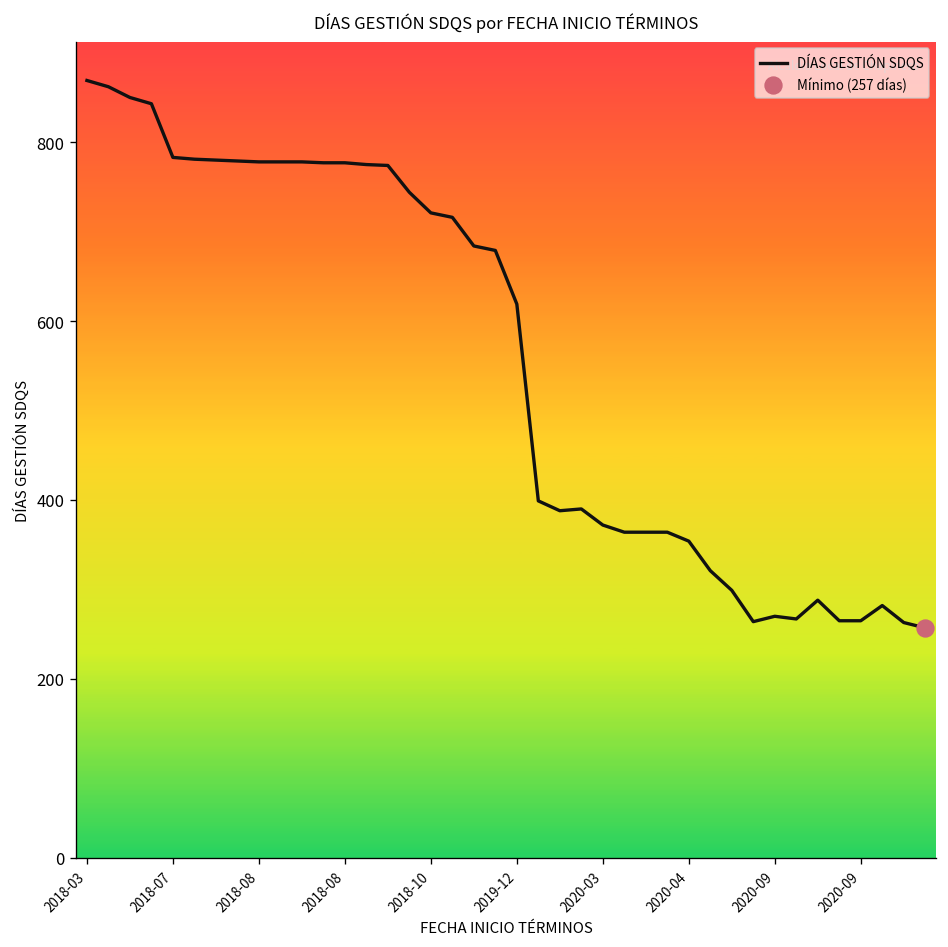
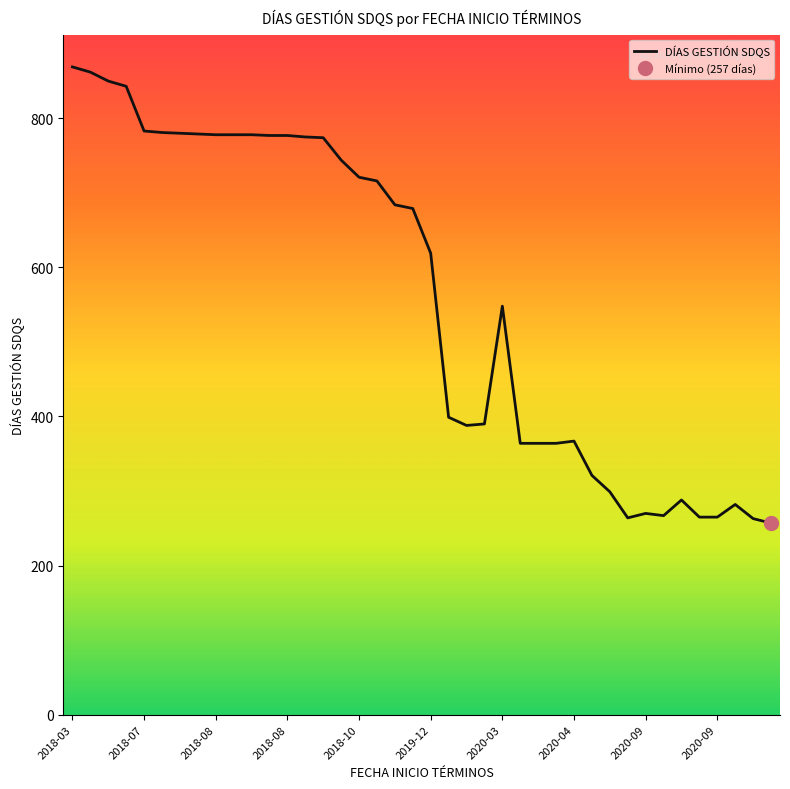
DÍAS GESTIÓN SDQS, 2020-03: 370 -> 550
DÍAS GESTIÓN SDQS, 2020-04: 350 -> 370
